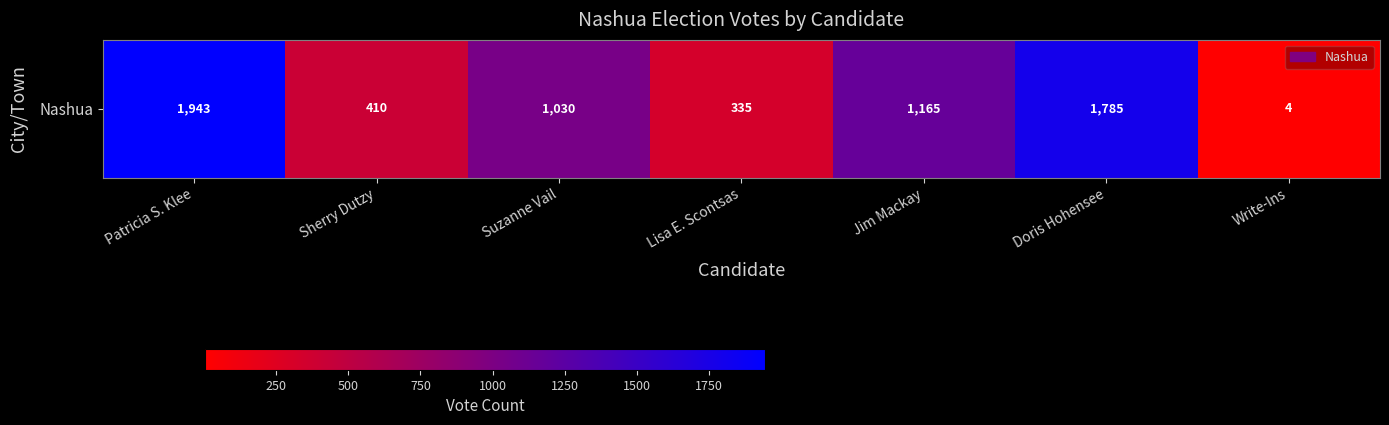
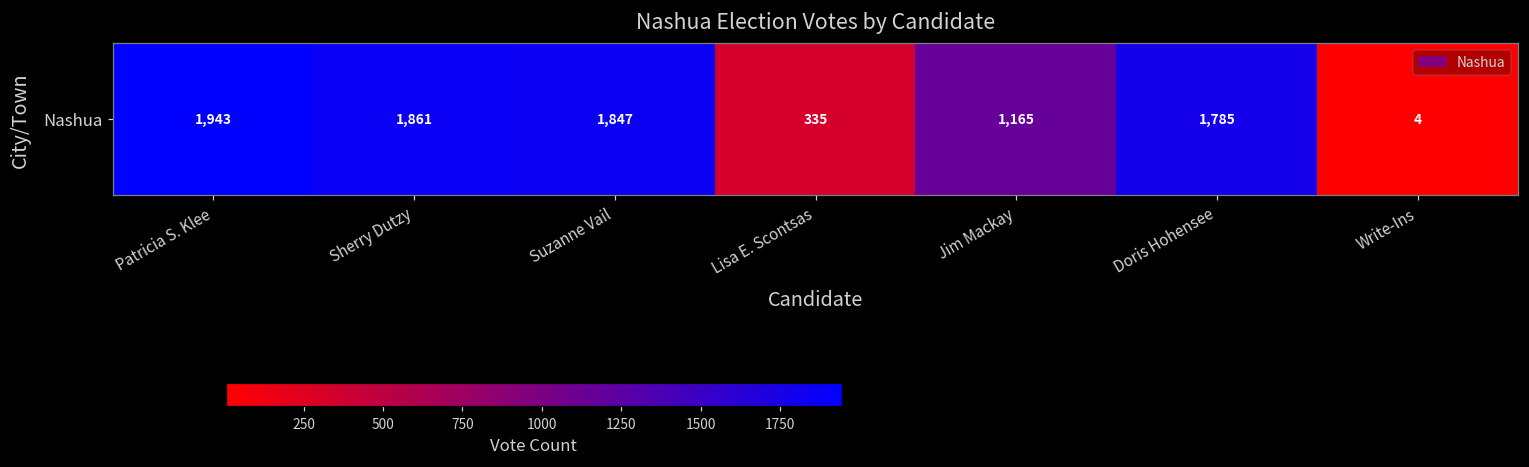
Nashua, Sherry Dutzy: 410 -> 1,861
Nashua, Suzanne Vail: 1,030 -> 1,847
